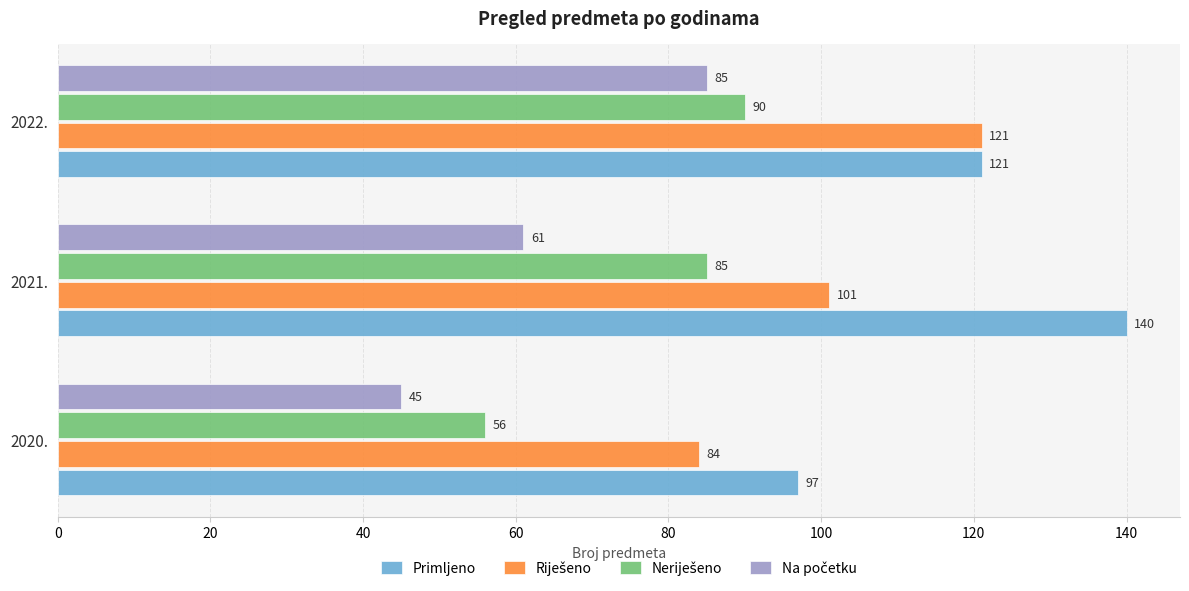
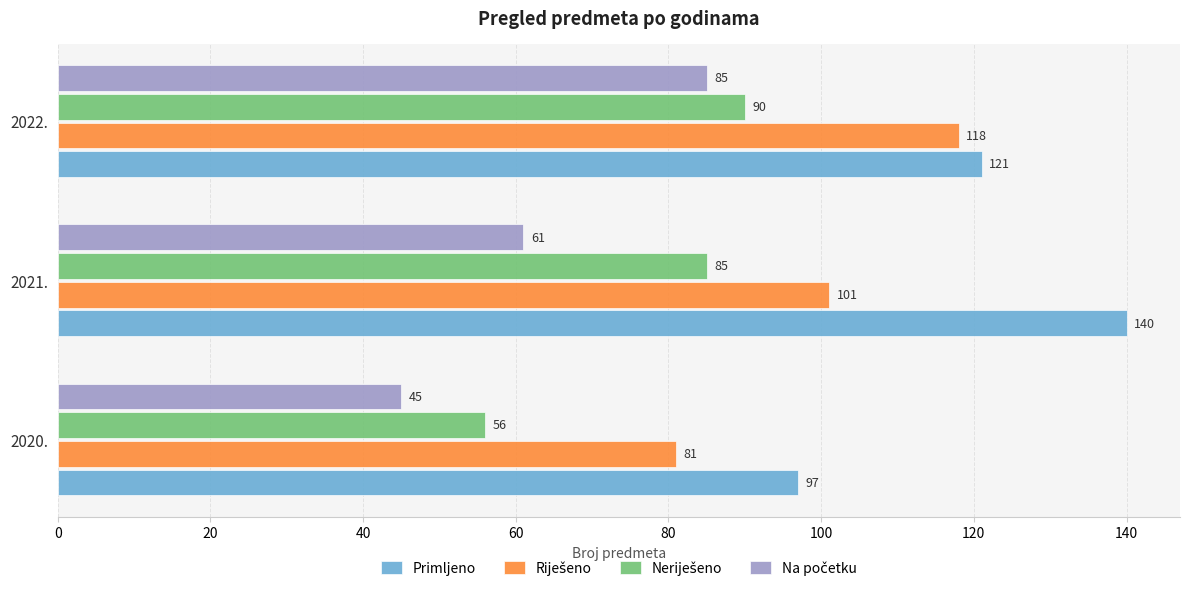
Riješeno, 2022.: 121 -> 118
Riješeno, 2020.: 84 -> 81
